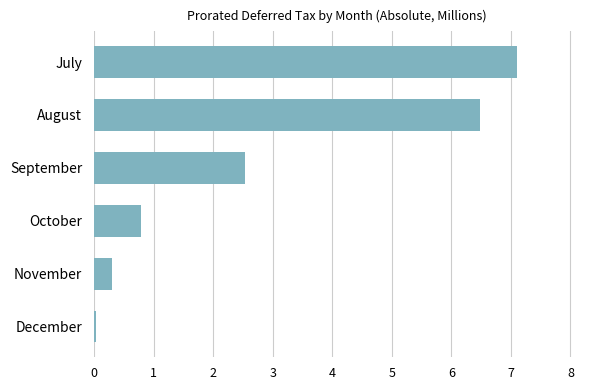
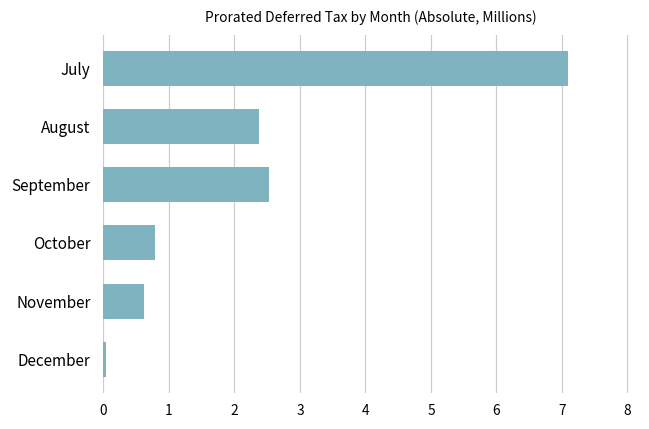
August: 6.5 -> 2.4
November: 0.3 -> 0.6
